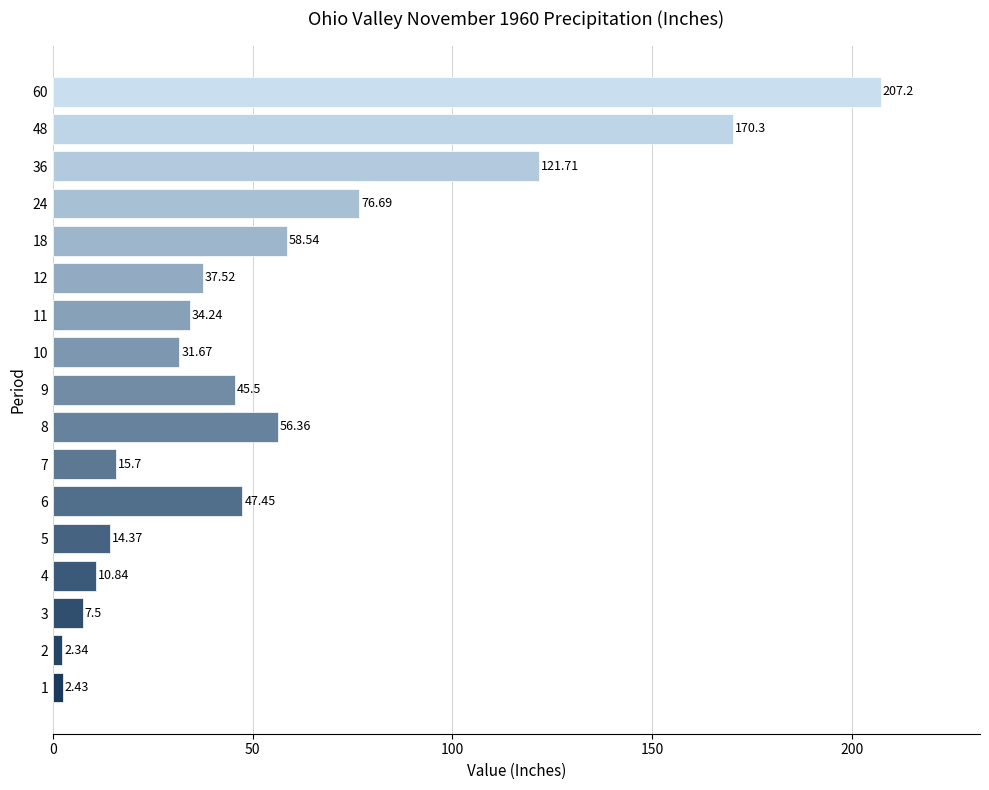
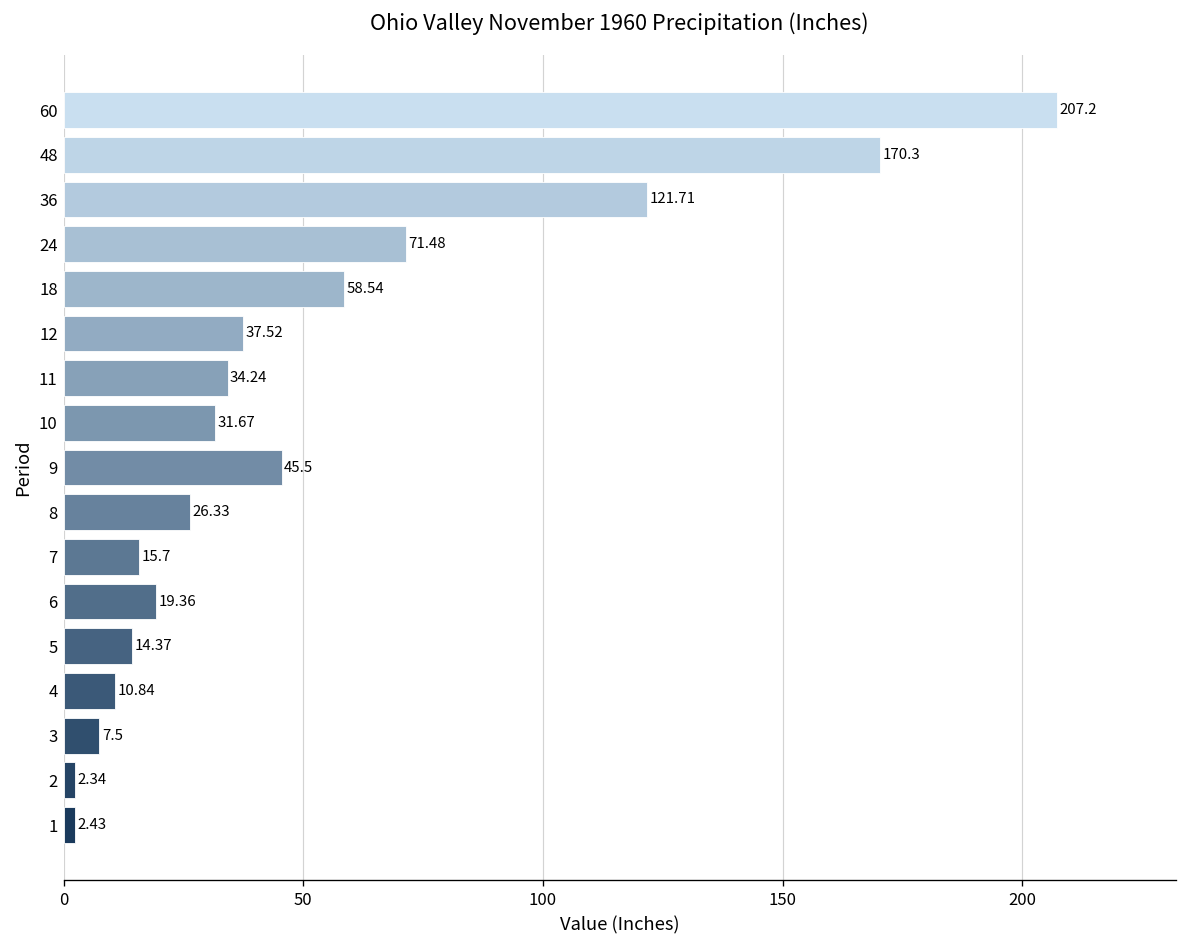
24: 76.69 -> 71.48
8: 56.36 -> 26.33
6: 47.45 -> 19.36
